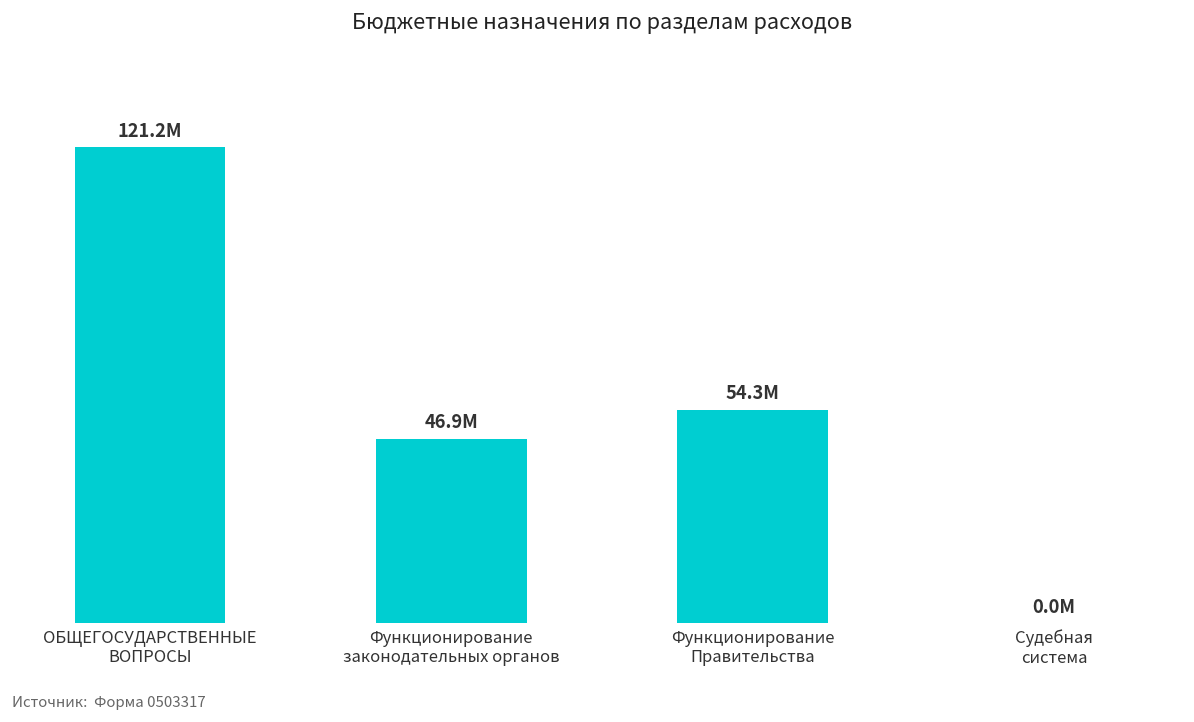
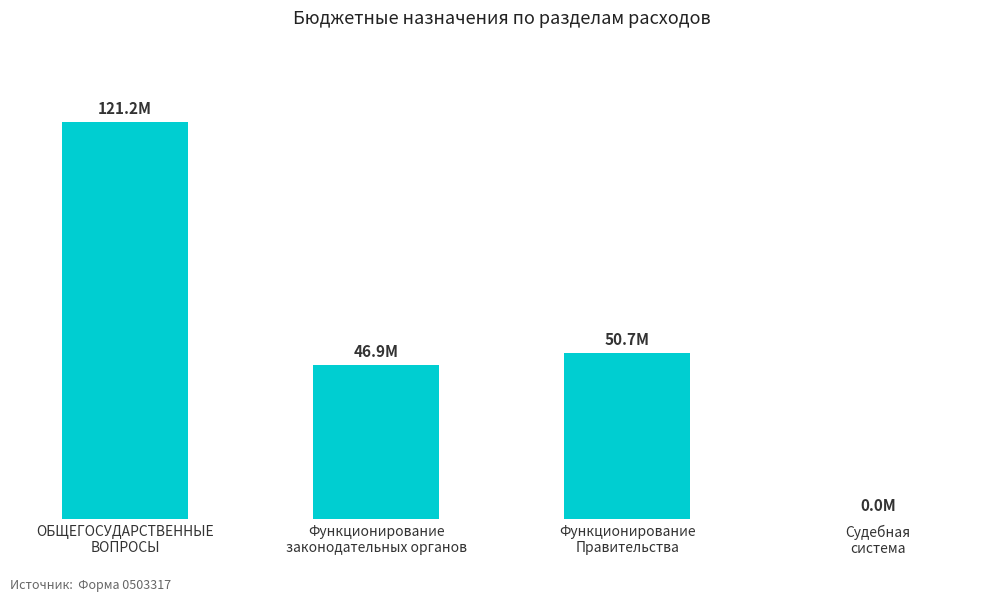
Функционирование Правительства: 54.3M -> 50.7M
